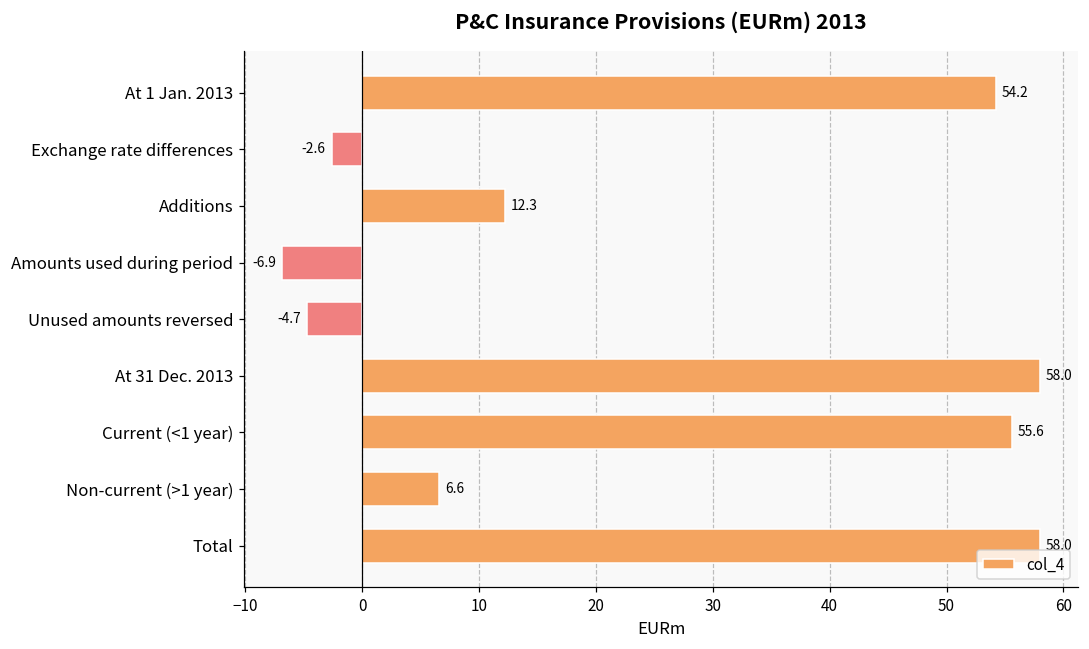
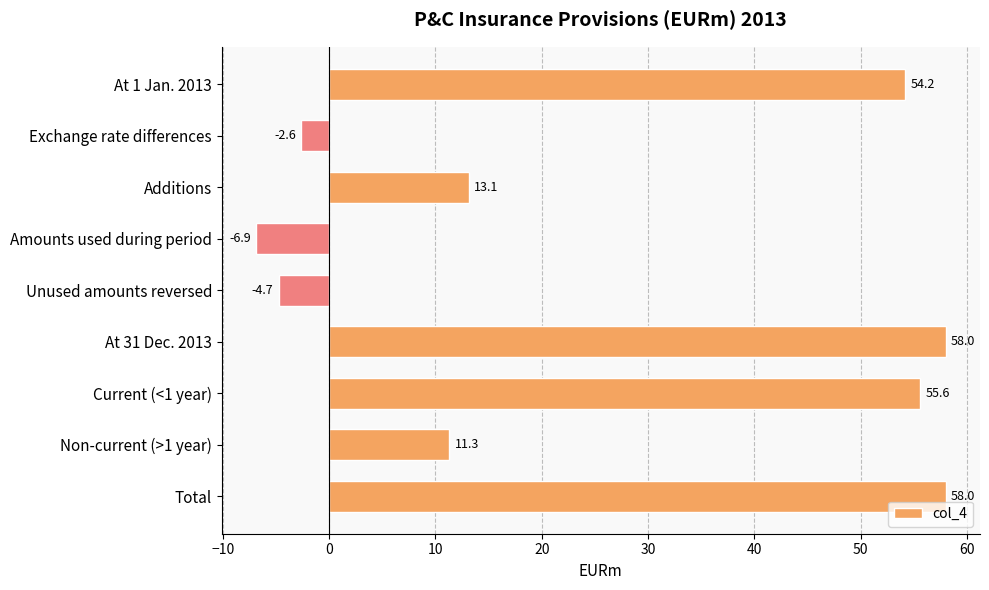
Additions: 12.3 -> 13.1
Non-current (>1 year): 6.6 -> 11.3
